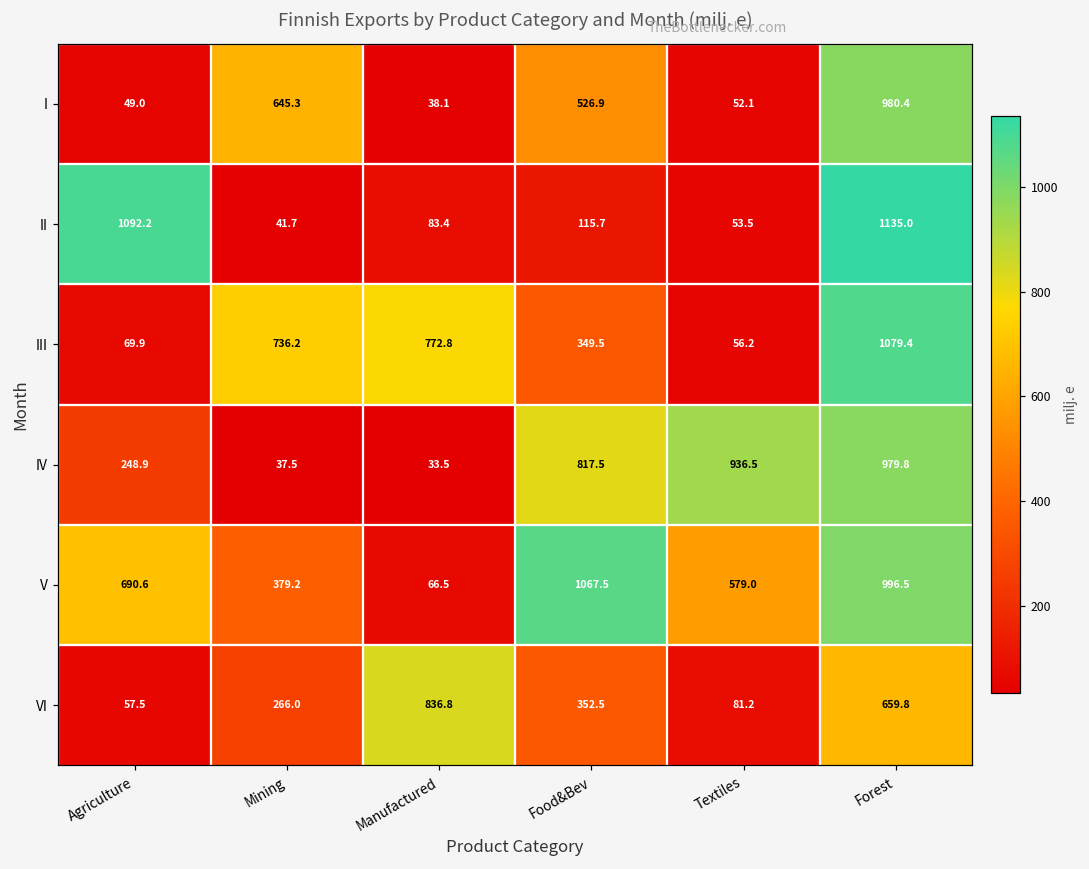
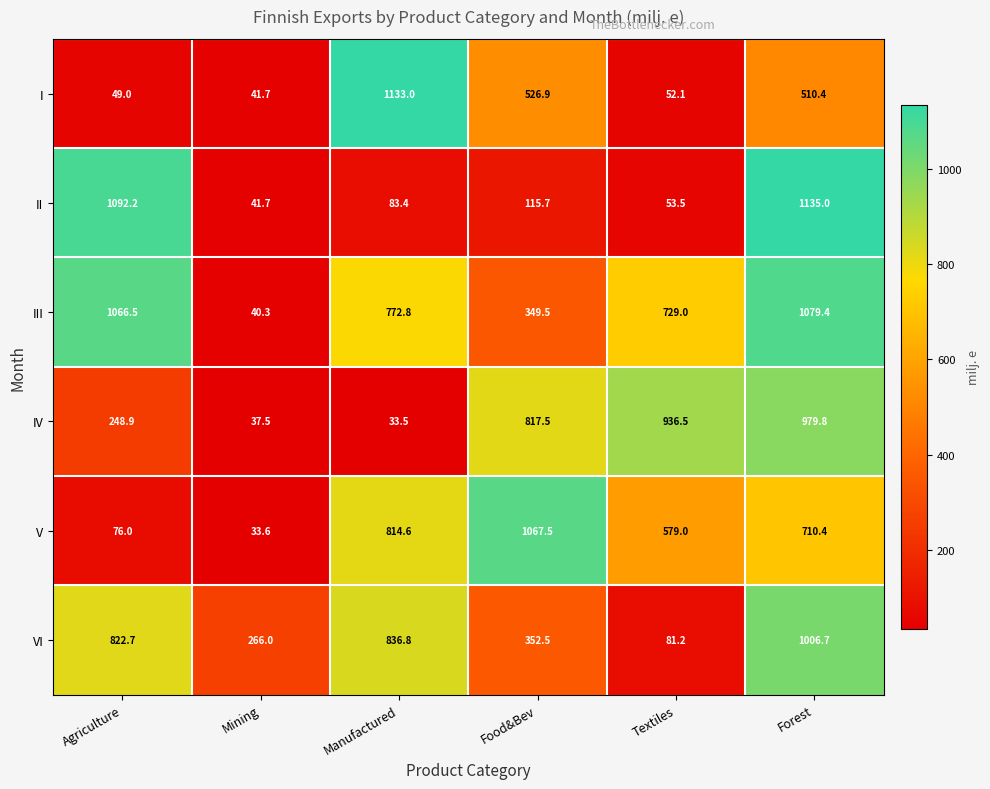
I, Mining: 645.3 -> 41.7
I, Manufactured: 38.1 -> 1133.0
I, Forest: 980.4 -> 510.4
III, Agriculture: 69.9 -> 1066.5
III, Mining: 736.2 -> 40.3
III, Textiles: 56.2 -> 729.0
V, Agriculture: 690.6 -> 76.0
V, Mining: 379.2 -> 33.6
V, Manufactured: 66.5 -> 814.6
V, Forest: 996.5 -> 710.4
VI, Agriculture: 57.5 -> 822.7
VI, Forest: 659.8 -> 1006.7
